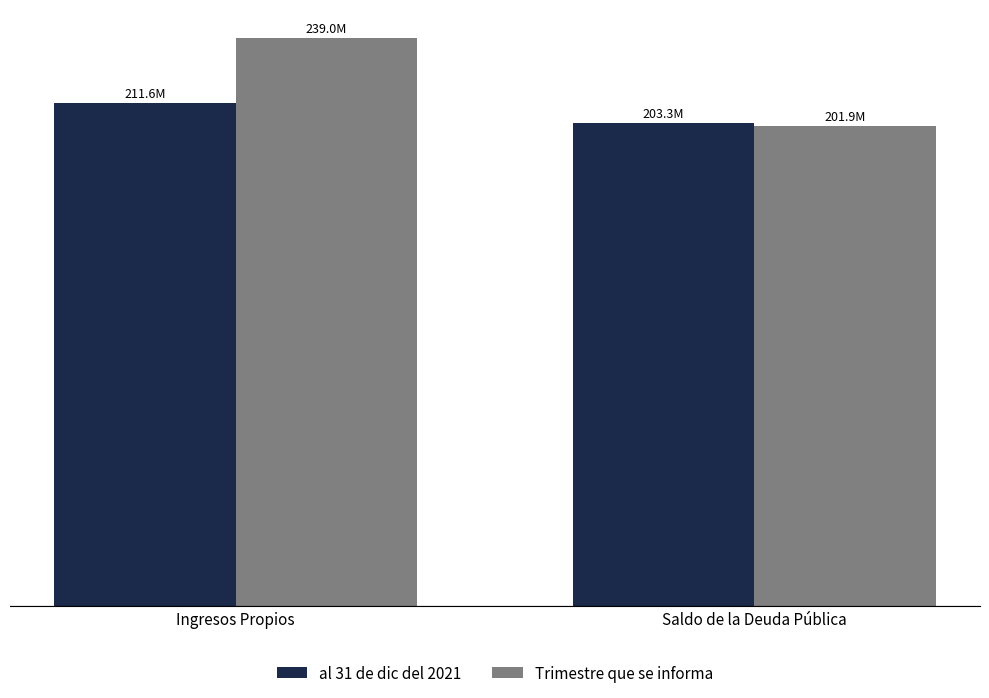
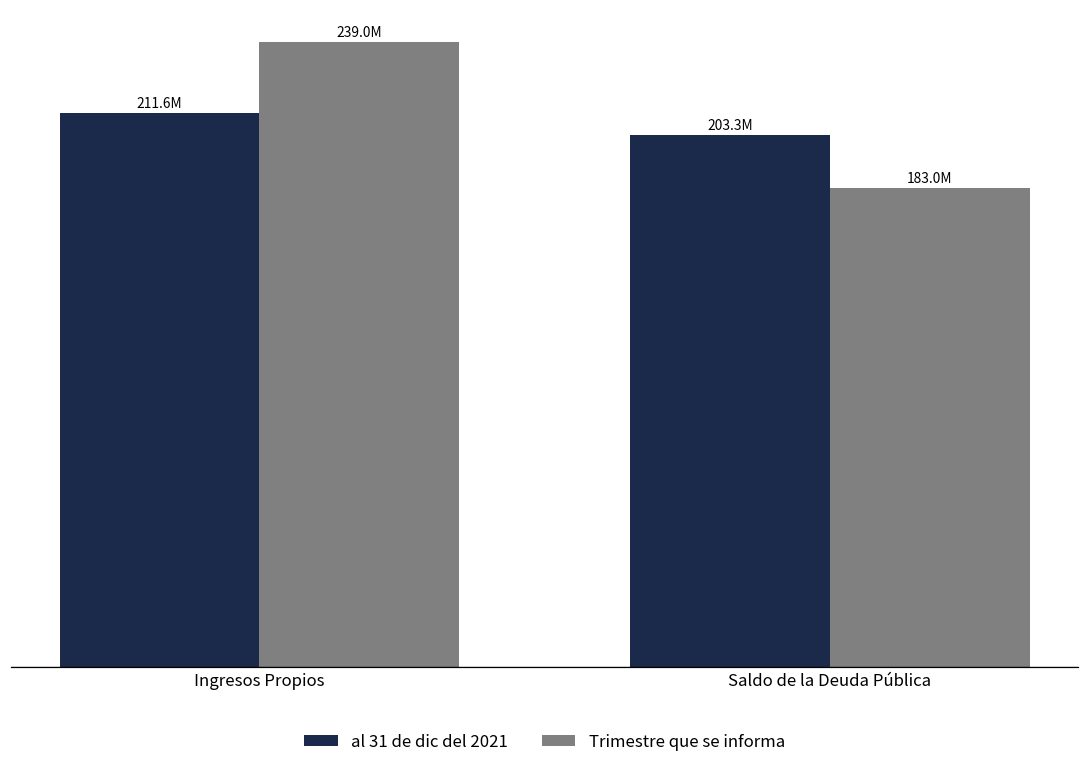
Trimestre que se informa, Saldo de la Deuda Pública: 201.9M -> 183.0M
